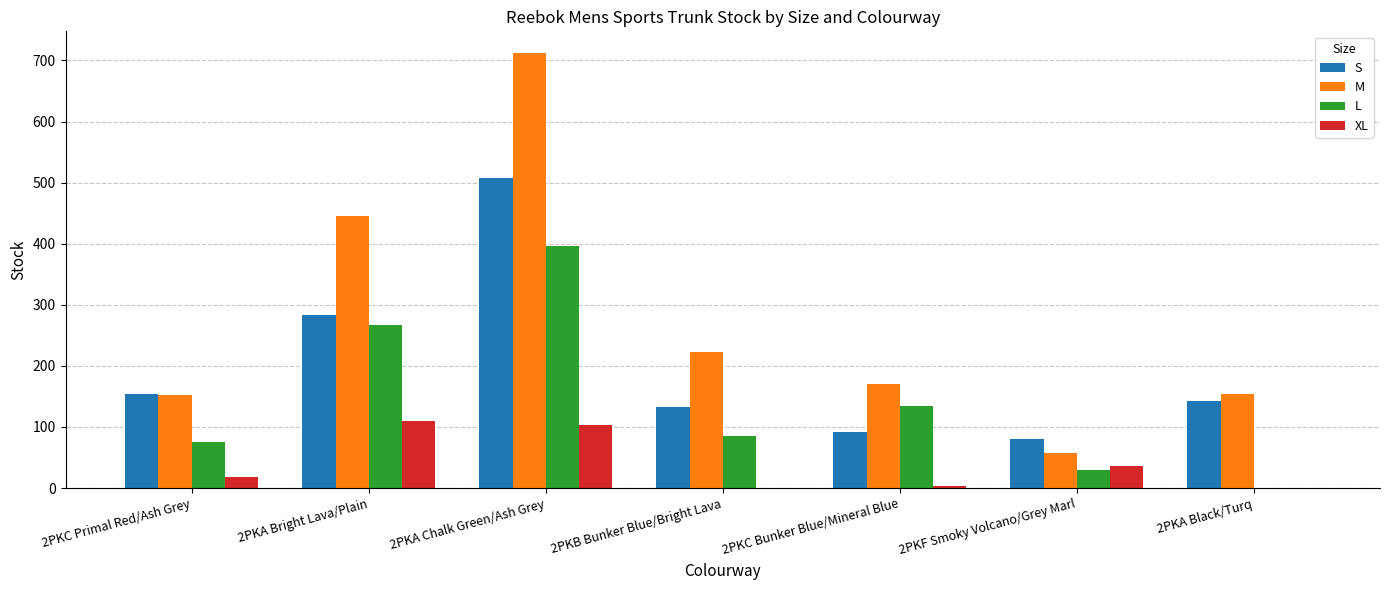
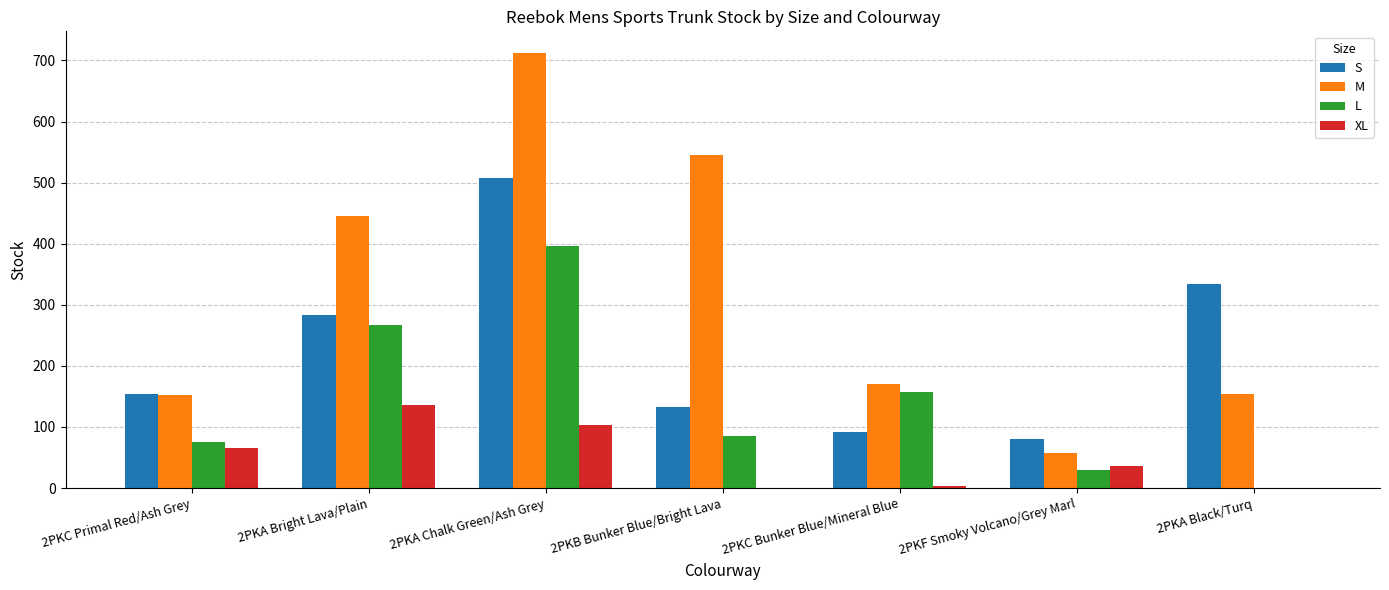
XL, 2PKC Primal Red/Ash Grey: 20 -> 70
XL, 2PKA Bright Lava/Plain: 110 -> 140
M, 2PKB Bunker Blue/Bright Lava: 220 -> 550
L, 2PKC Bunker Blue/Mineral Blue: 130 -> 160
S, 2PKA Black/Turq: 140 -> 330
